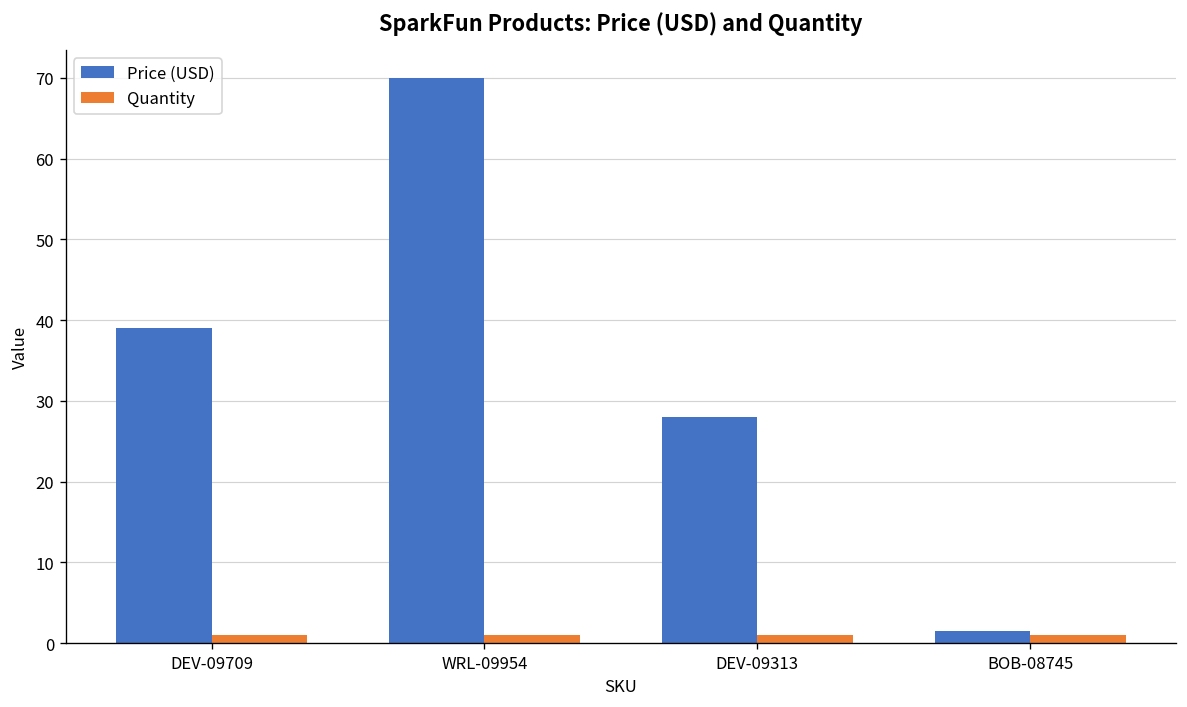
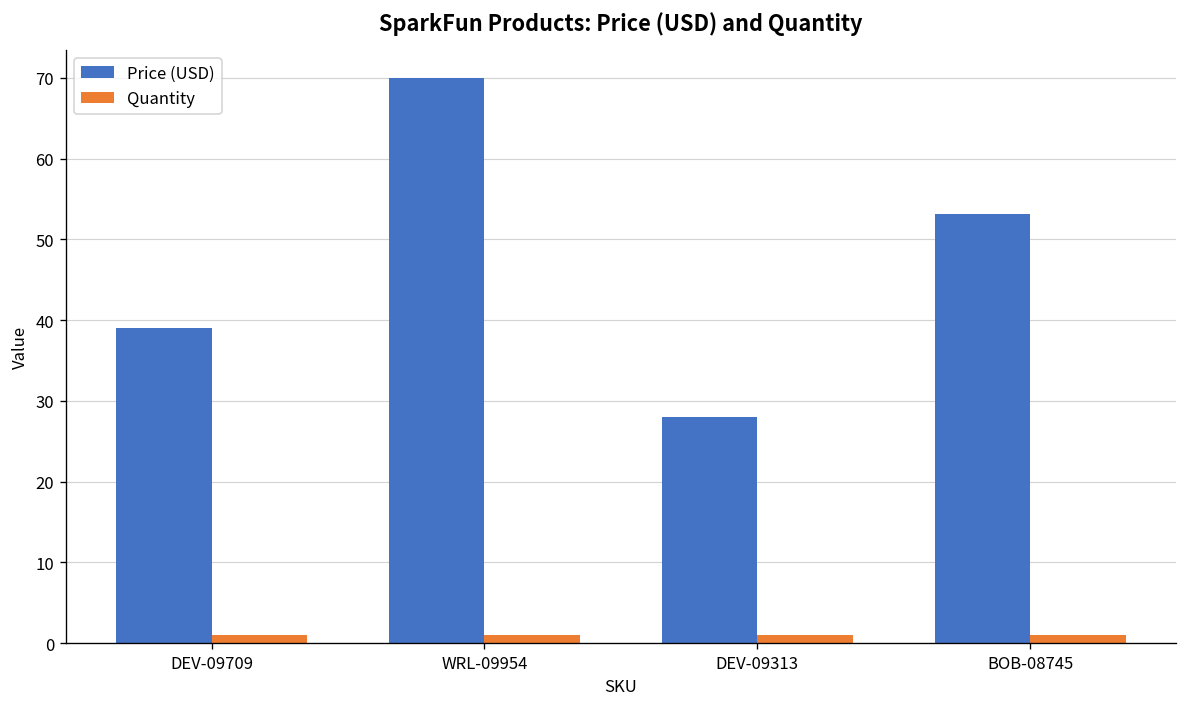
Price (USD), BOB-08745: 2 -> 53
